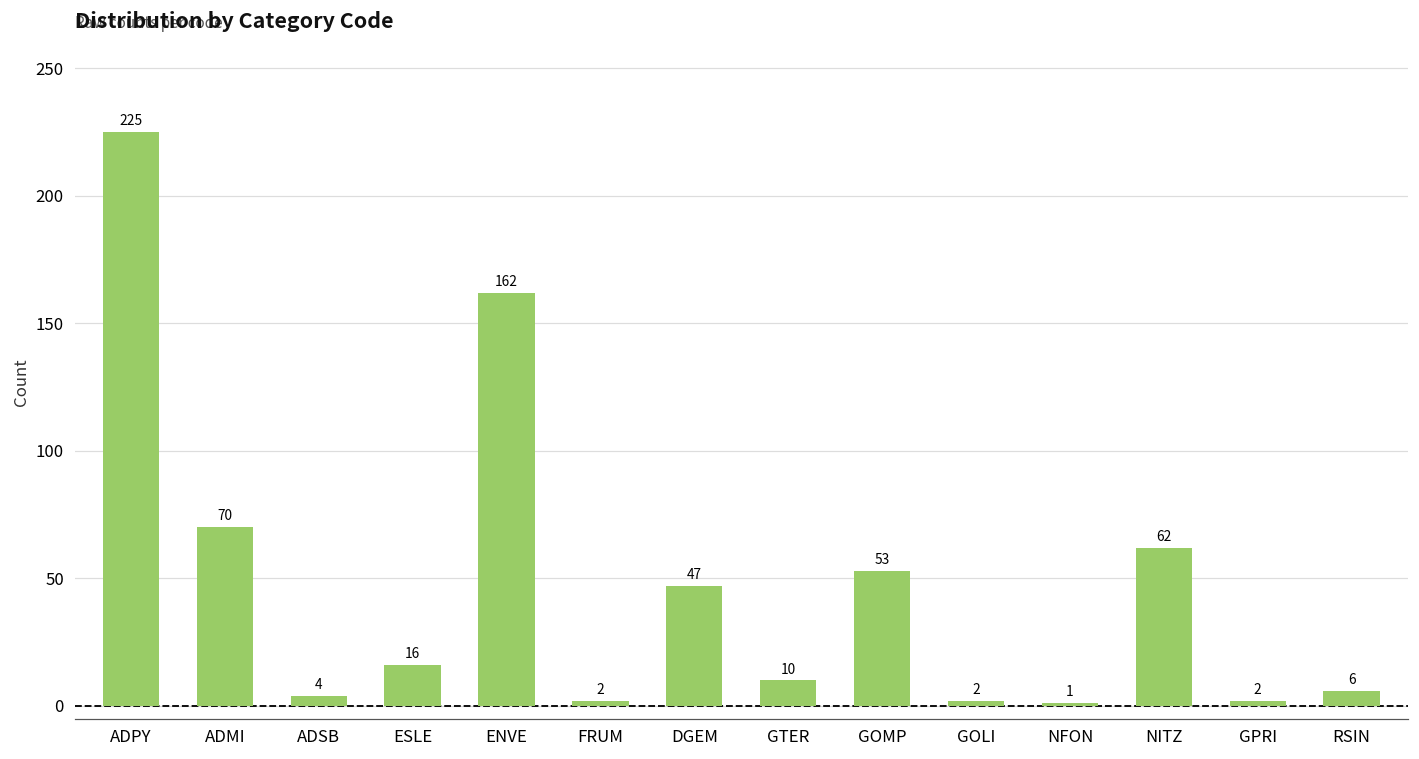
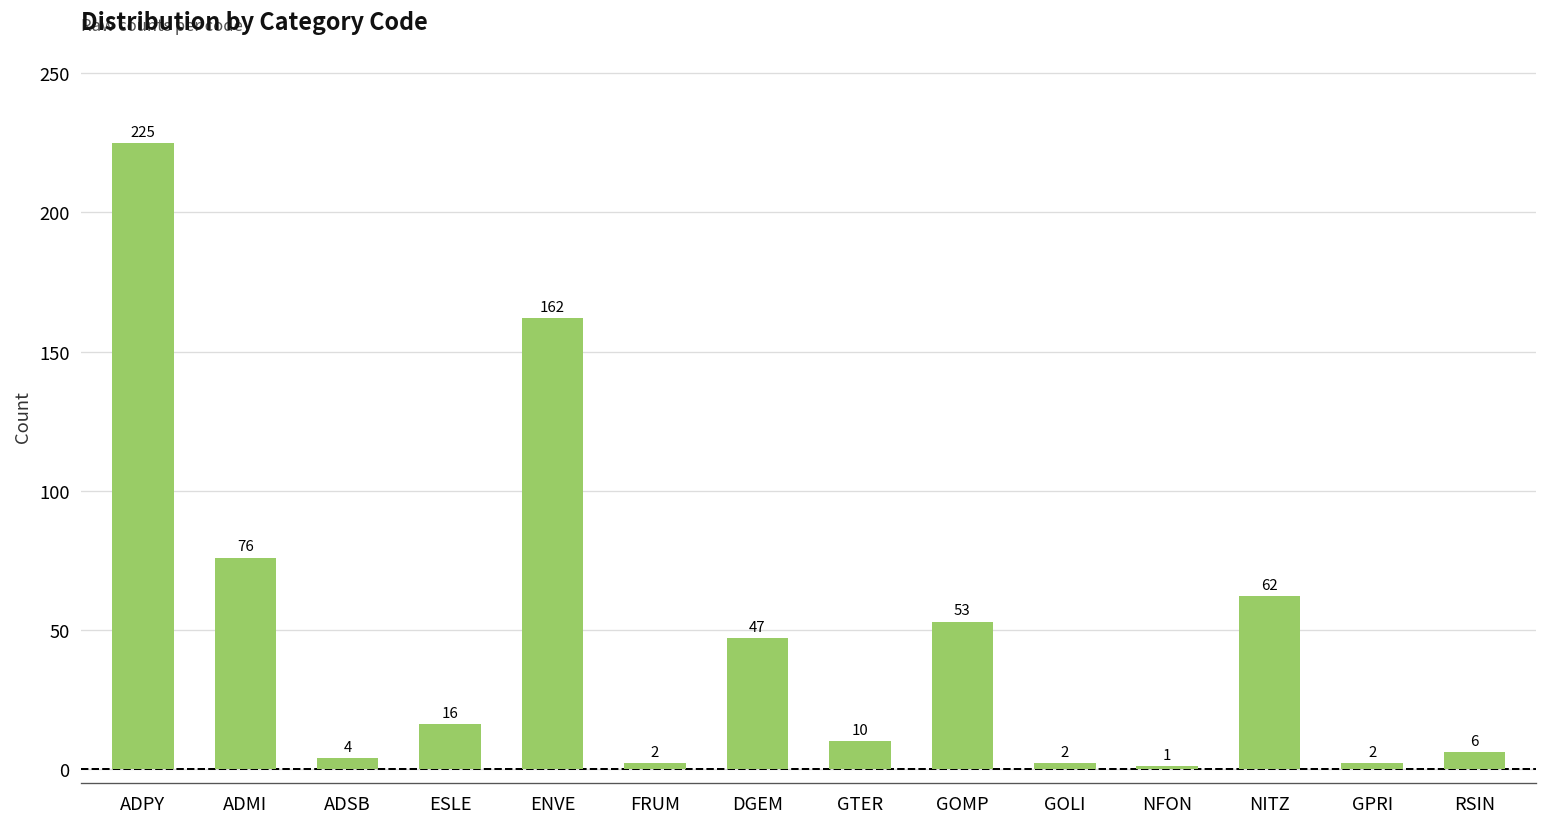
ADMI: 70 -> 76
